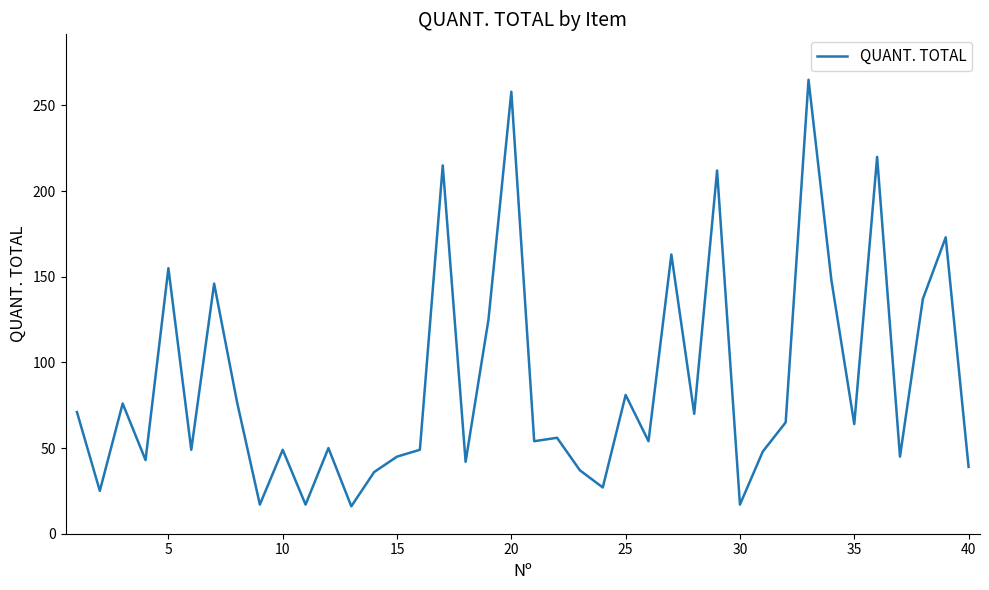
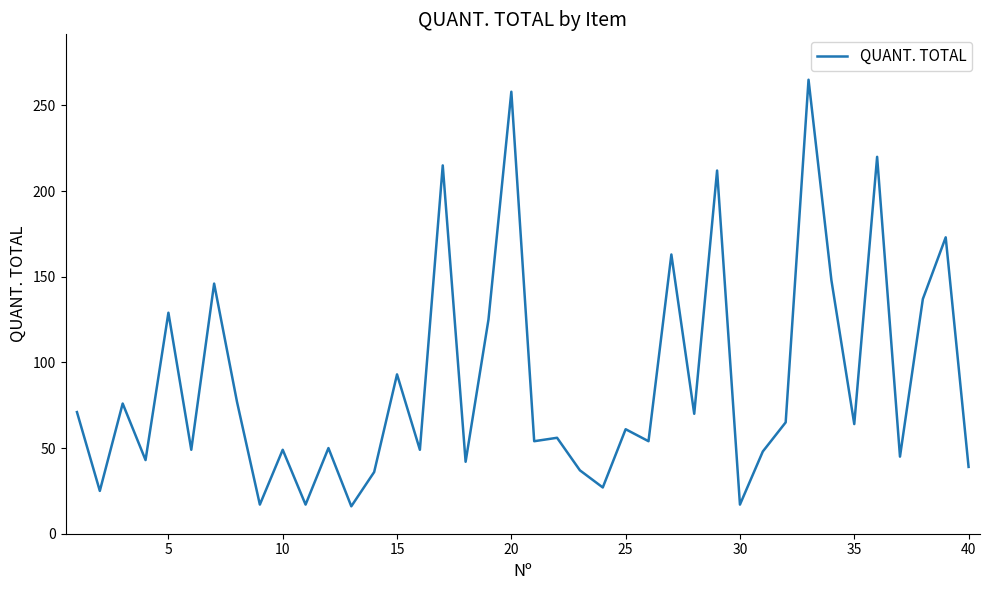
5: 155 -> 129
15: 45 -> 93
25: 81 -> 61
